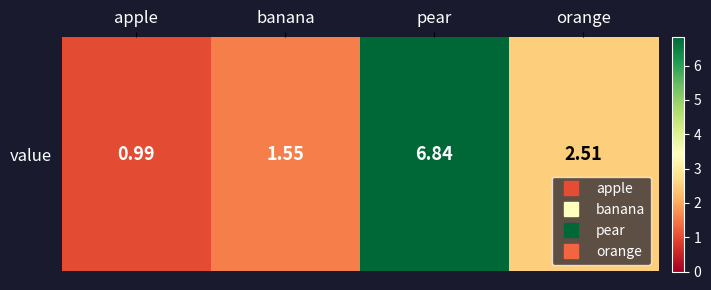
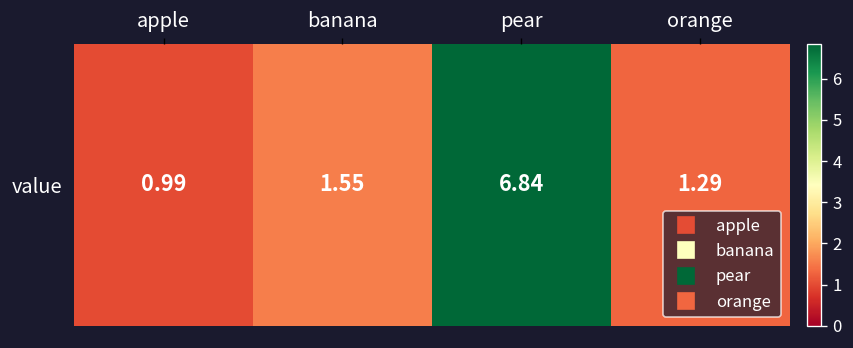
value, orange: 2.51 -> 1.29
